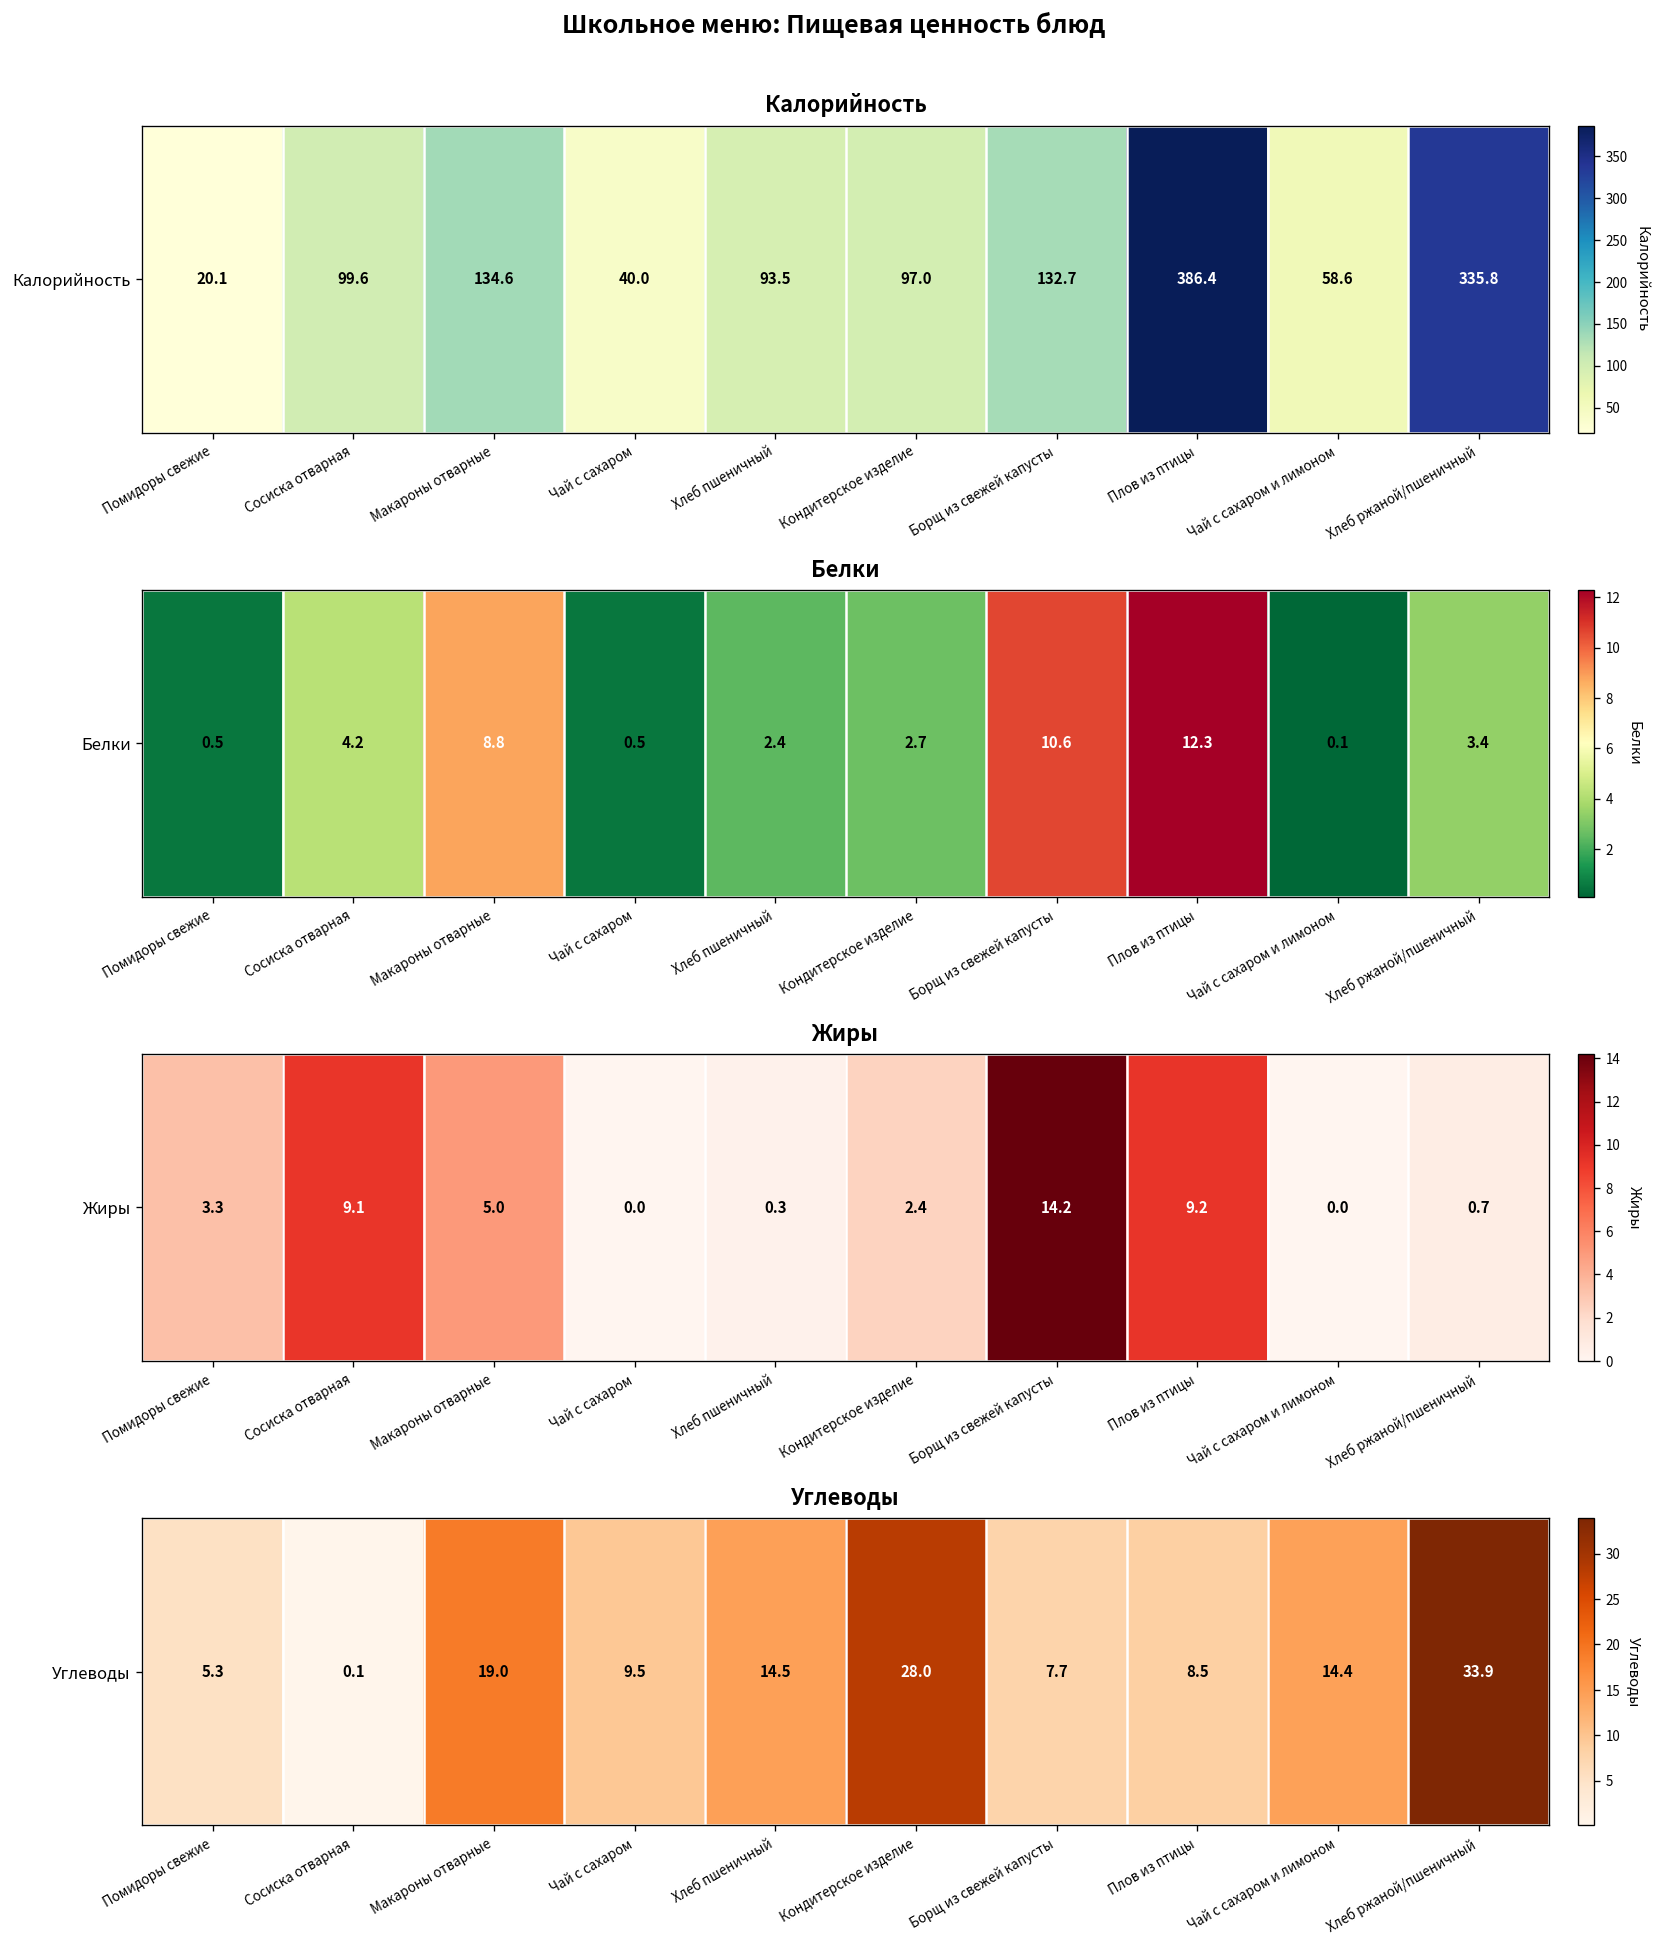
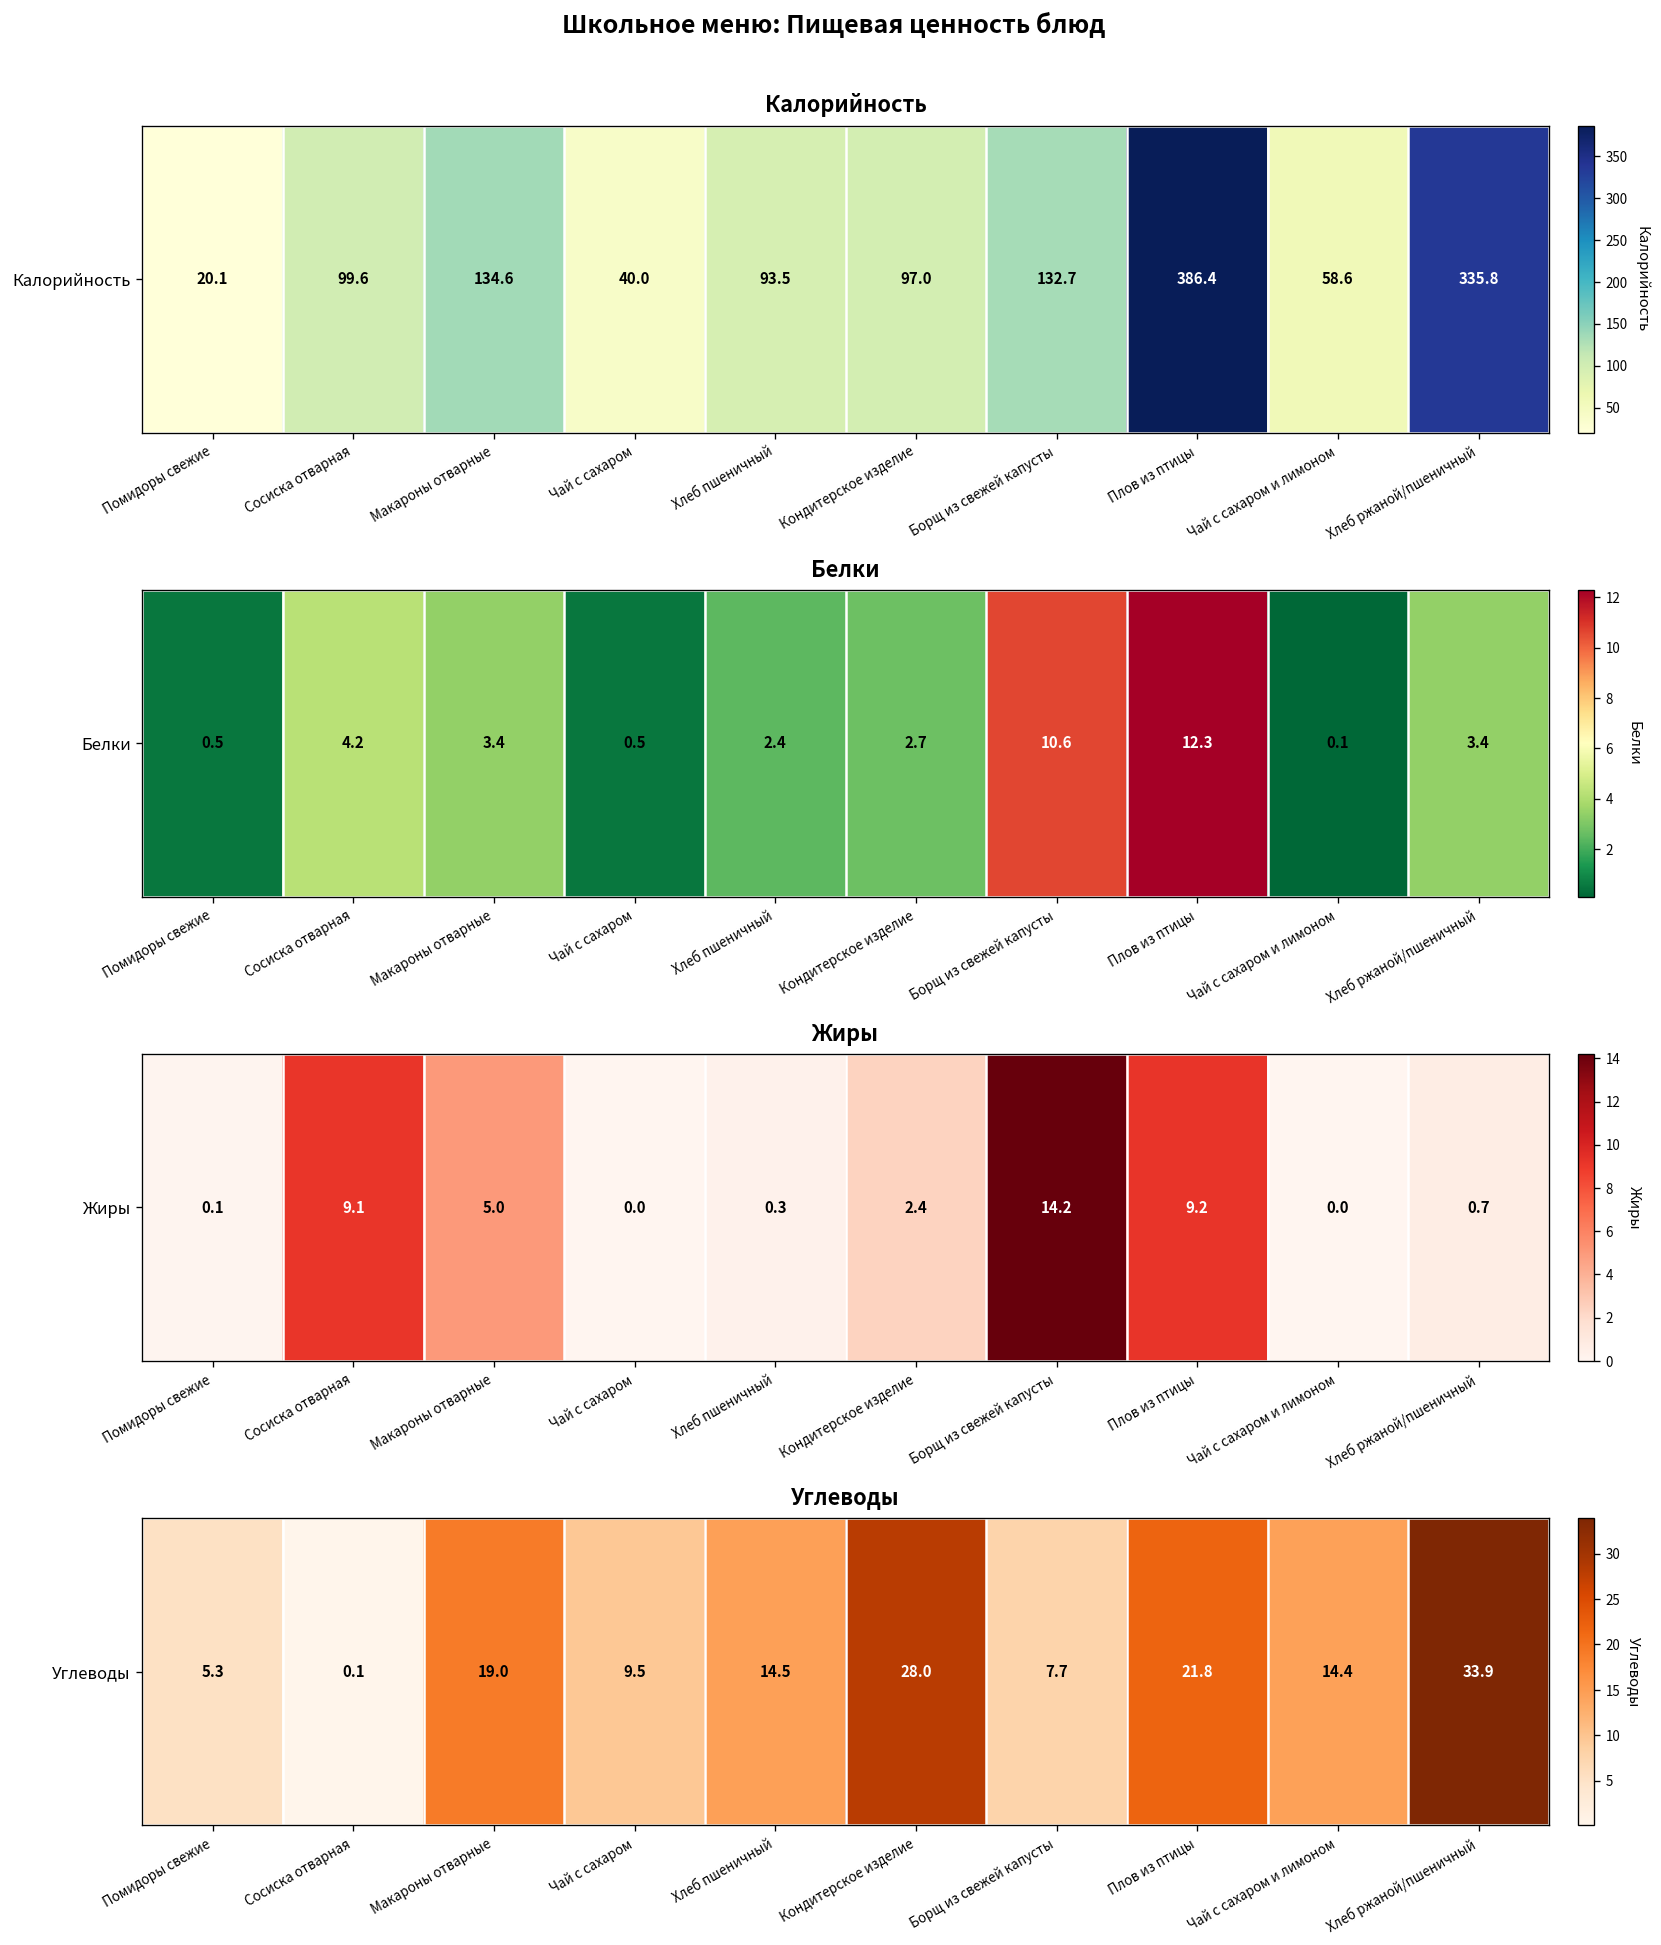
Белки, Белки, Макароны отварные: 8.8 -> 3.4
Жиры, Жиры, Помидоры свежие: 3.3 -> 0.1
Углеводы, Углеводы, Плов из птицы: 8.5 -> 21.8
